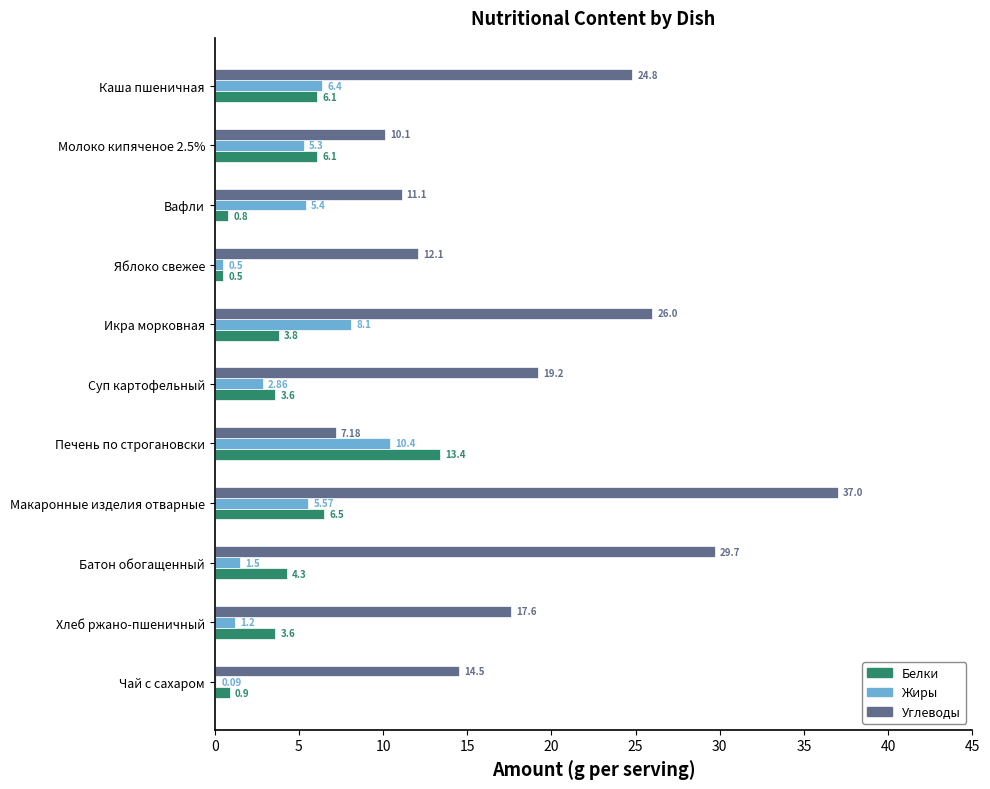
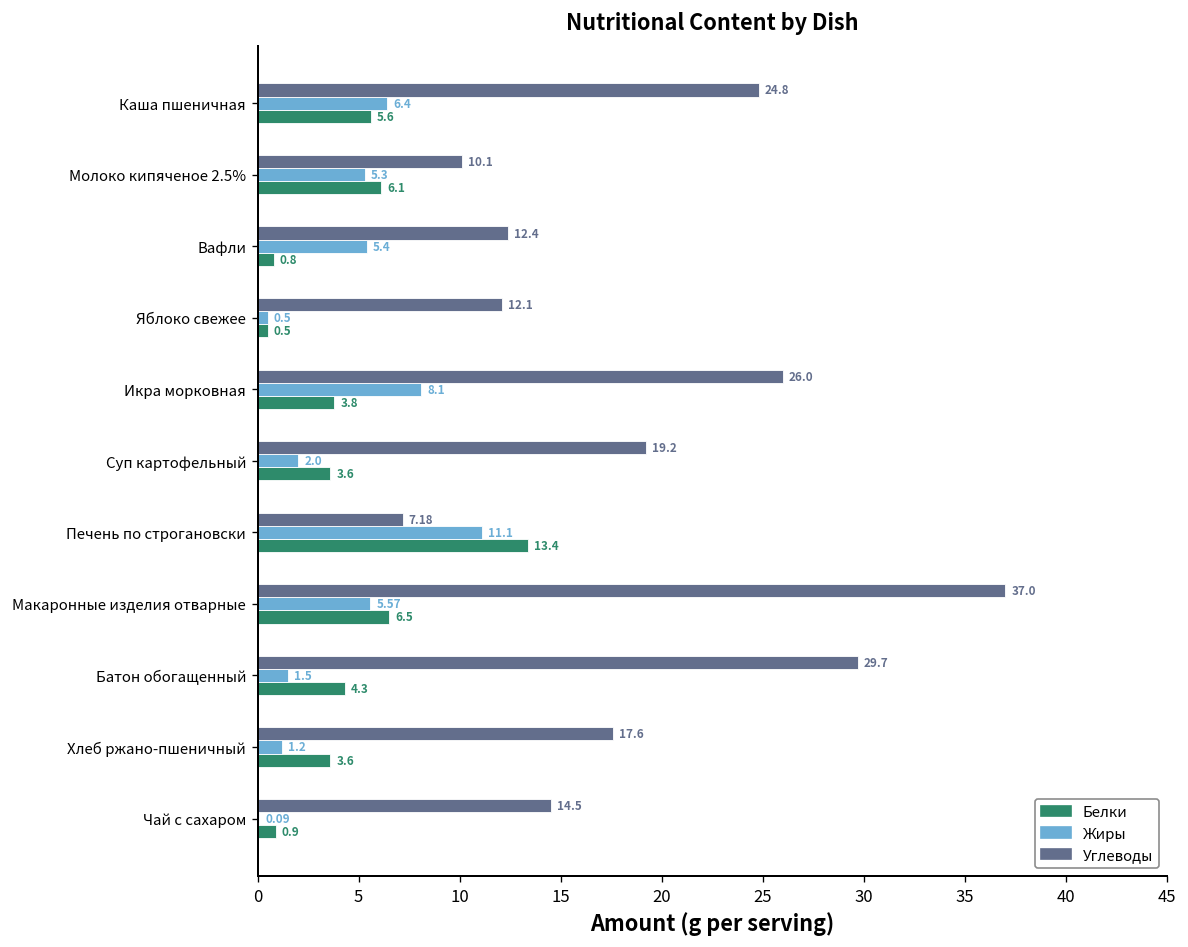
Белки, Каша пшеничная: 6.1 -> 5.6
Углеводы, Вафли: 11.1 -> 12.4
Жиры, Суп картофельный: 2.86 -> 2.0
Жиры, Печень по строгановски: 10.4 -> 11.1
